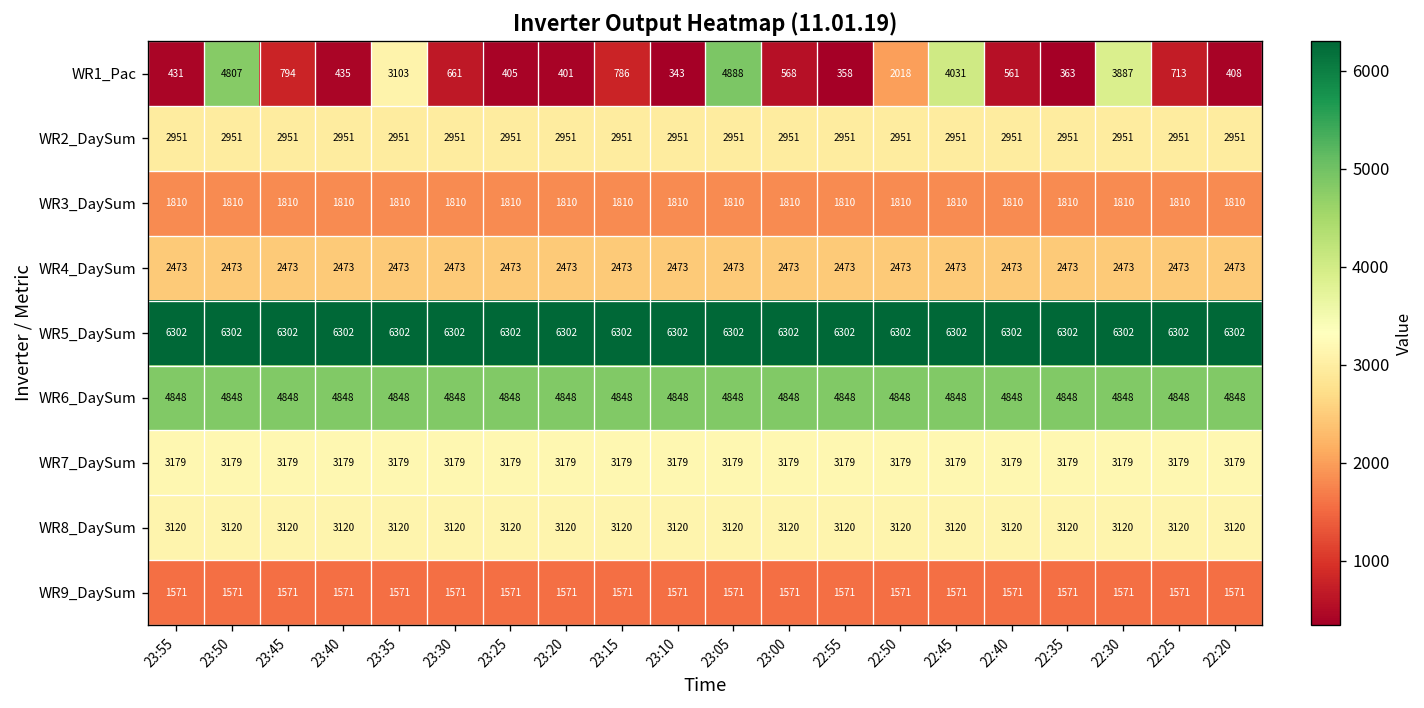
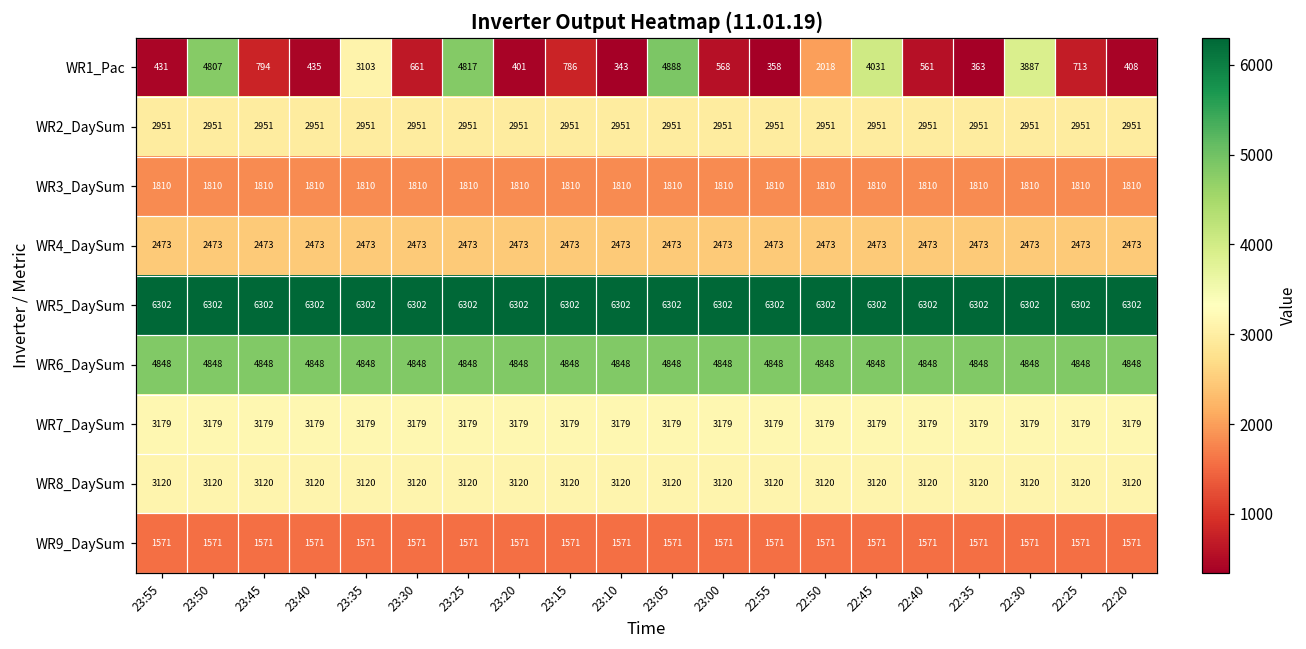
WR1_Pac, 23:25: 405 -> 4817
